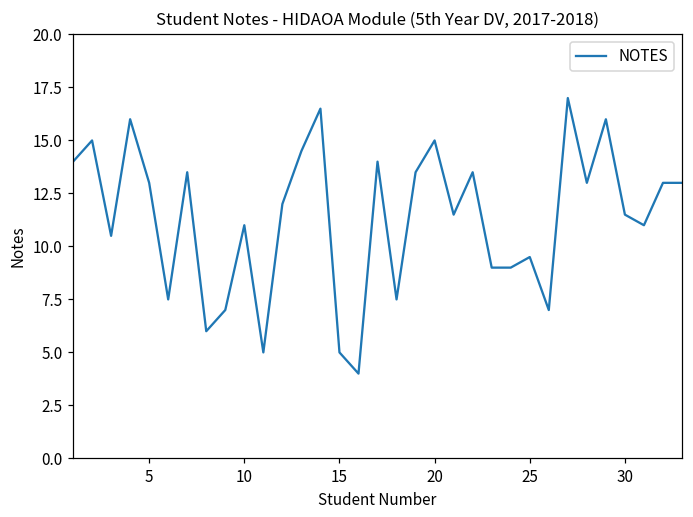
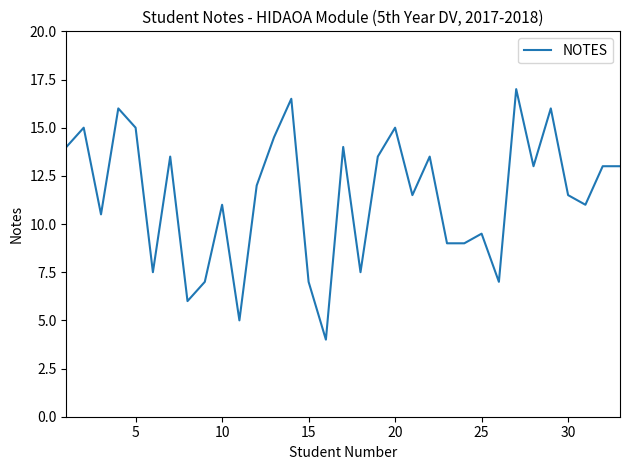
5: 13 -> 15
15: 5 -> 7
